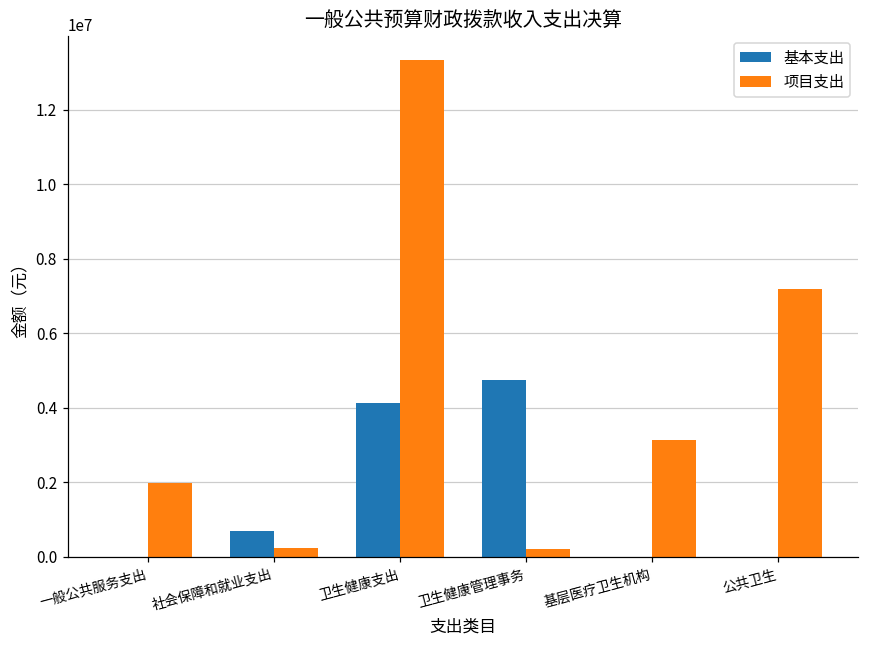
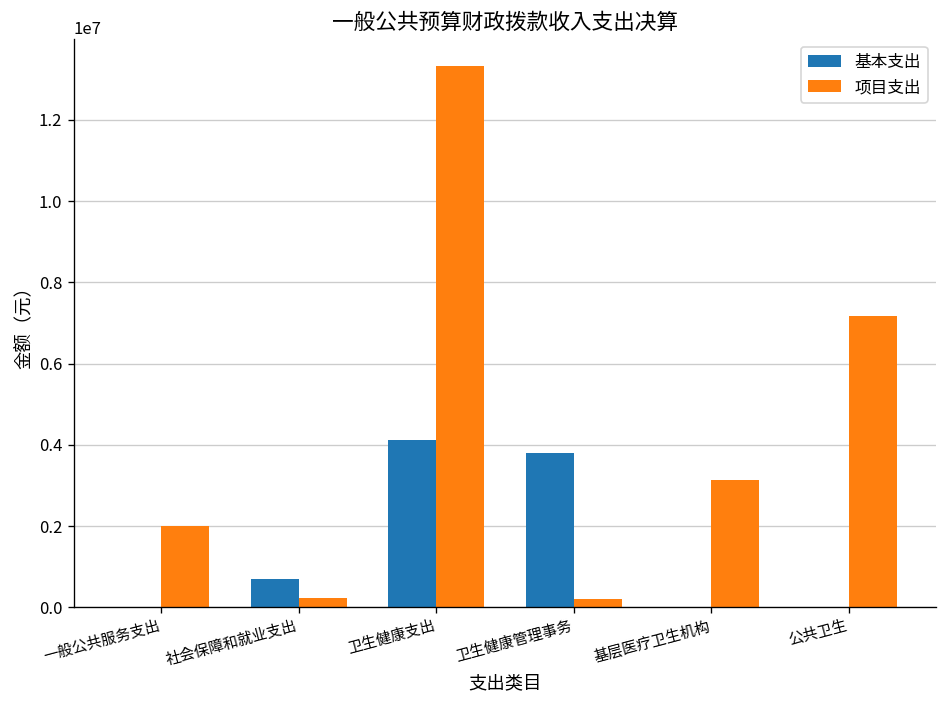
基本支出, 卫生健康管理事务: 4700000 -> 3800000
